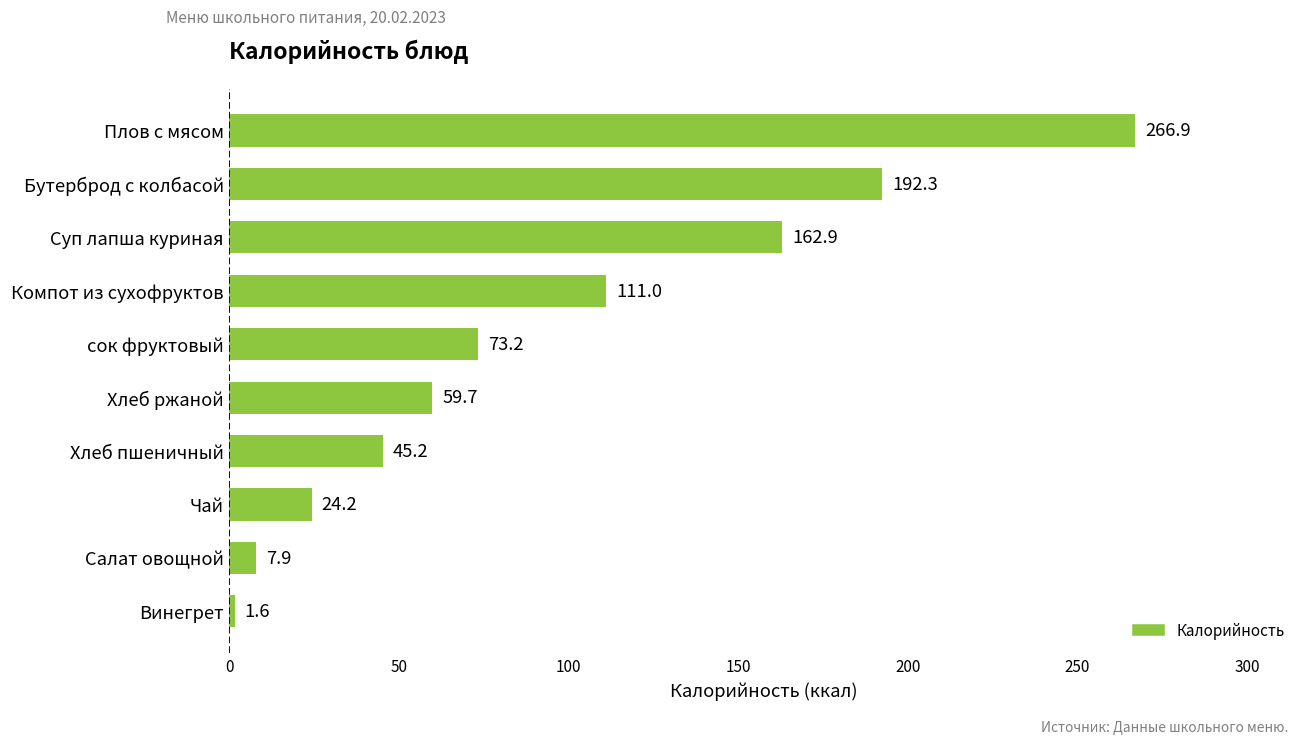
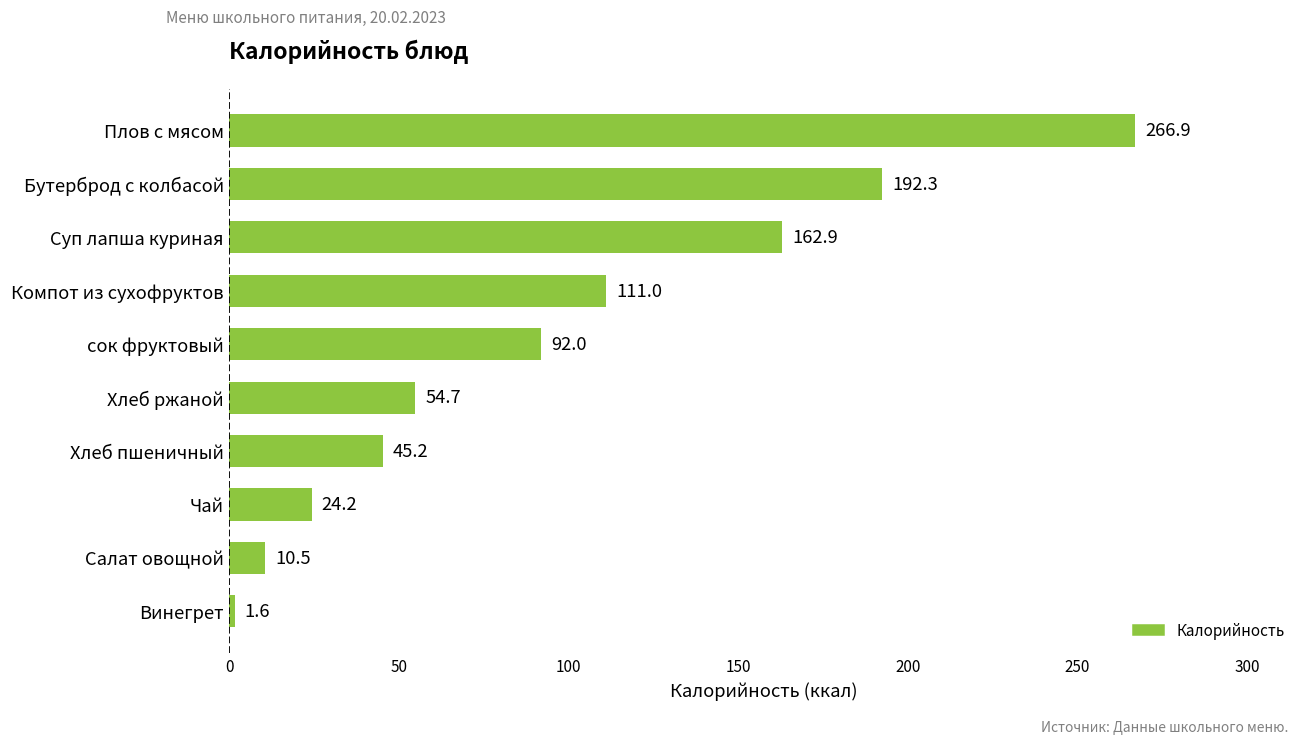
сок фруктовый: 73.2 -> 92.0
Хлеб ржаной: 59.7 -> 54.7
Салат овощной: 7.9 -> 10.5
